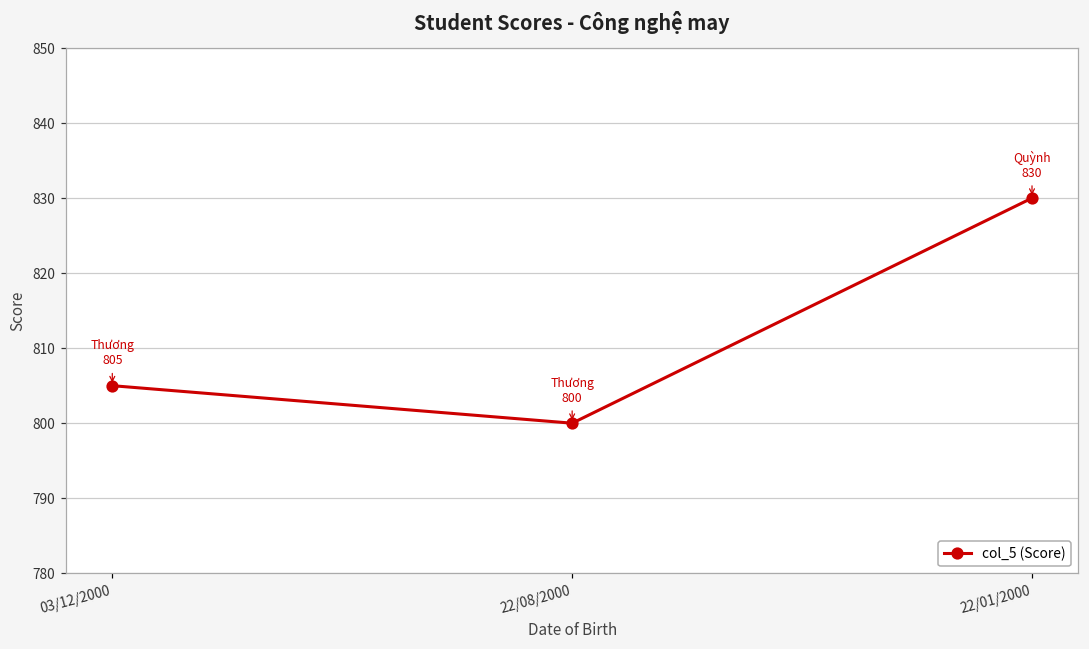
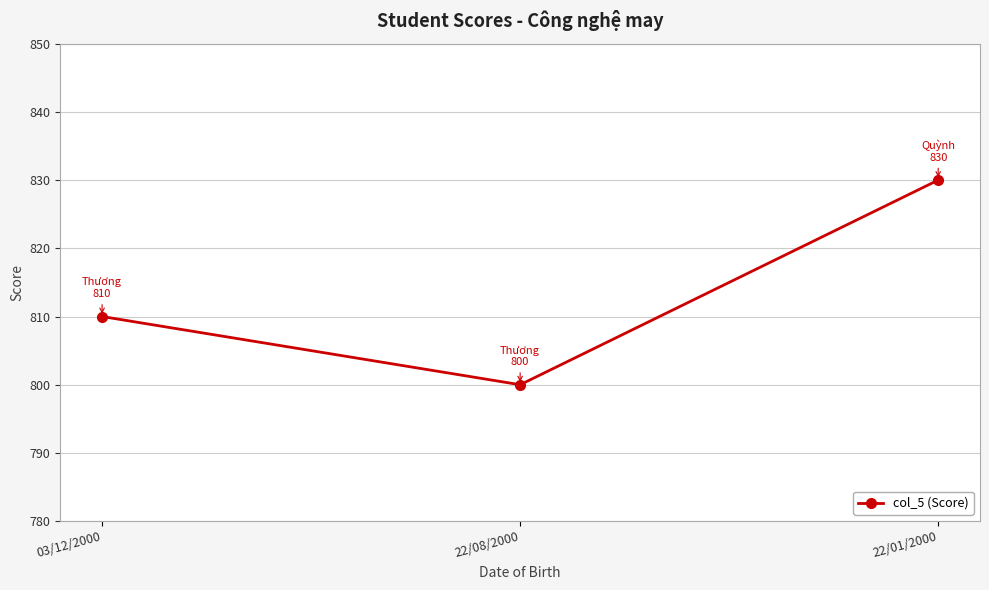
03/12/2000: 805 -> 810
